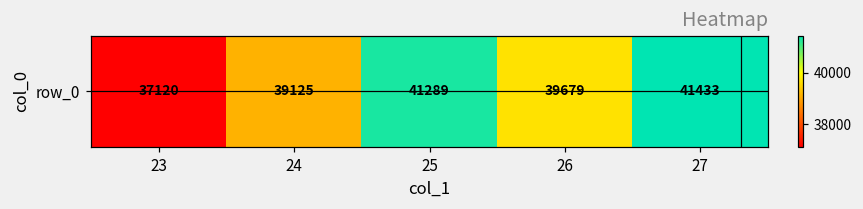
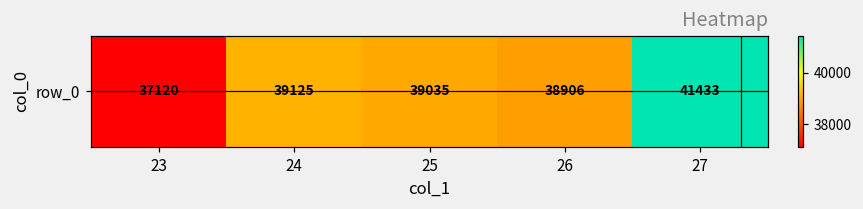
row_0, 25: 41289 -> 39035
row_0, 26: 39679 -> 38906
